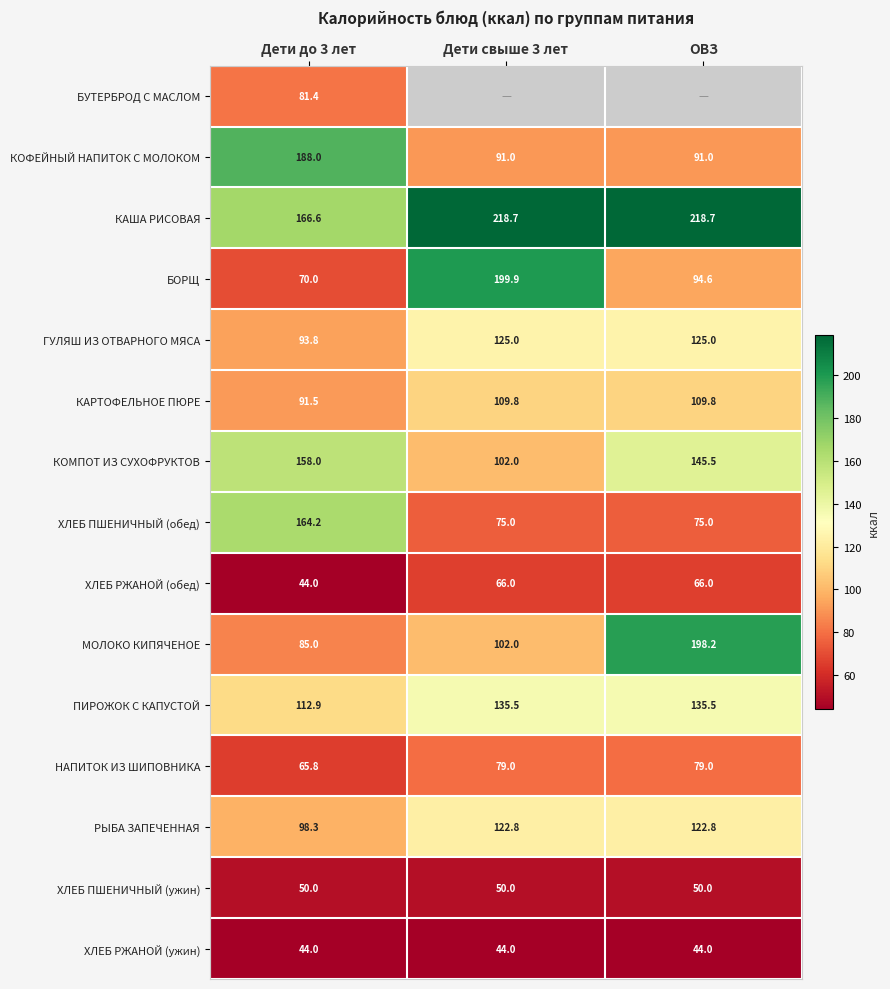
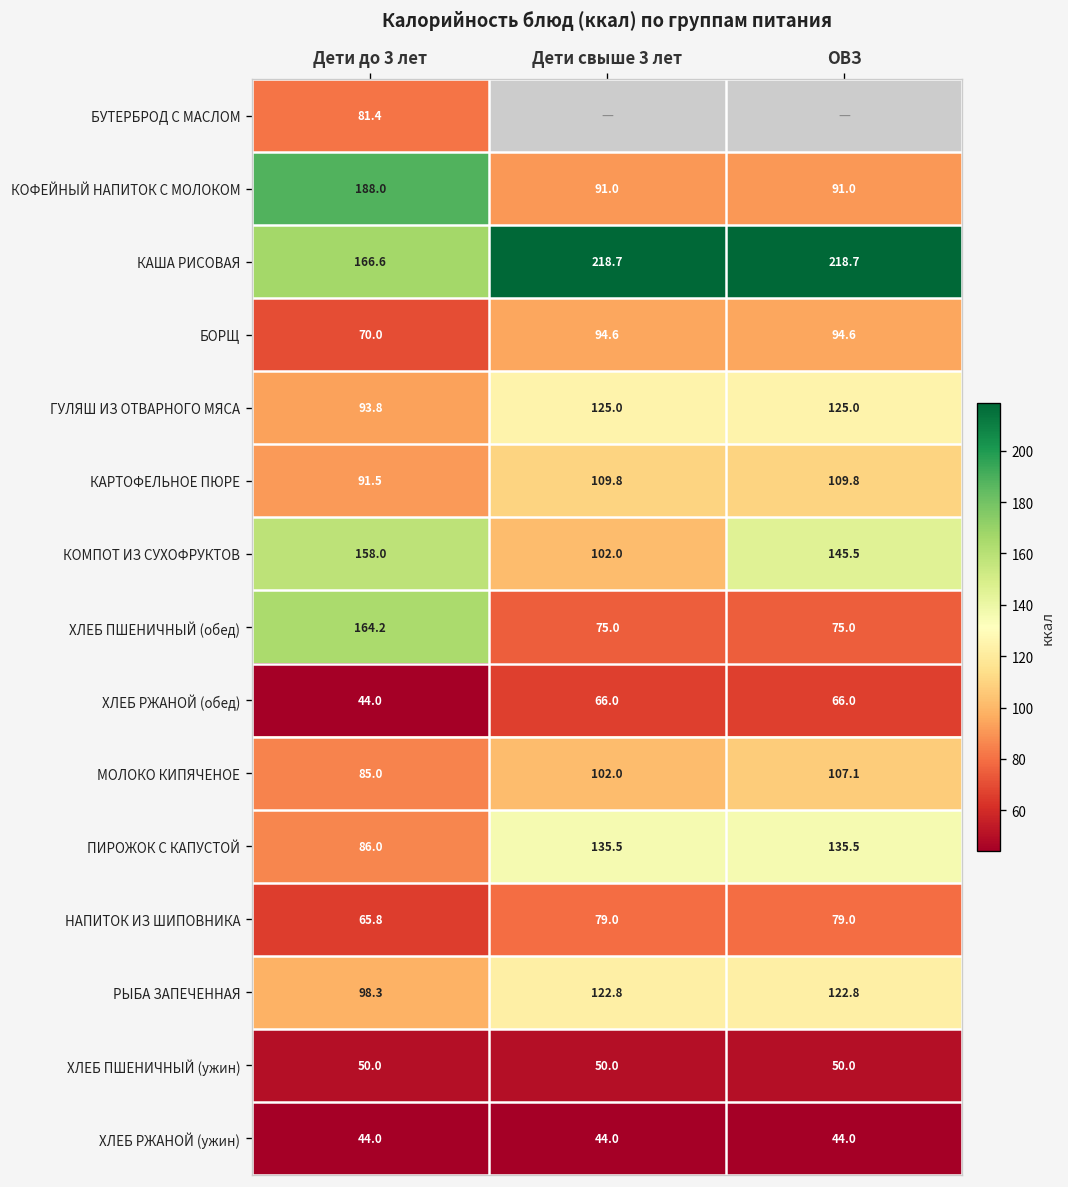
БОРЩ, Дети свыше 3 лет: 199.9 -> 94.6
МОЛОКО КИПЯЧЕНОЕ, ОВЗ: 198.2 -> 107.1
ПИРОЖОК С КАПУСТОЙ, Дети до 3 лет: 112.9 -> 86.0
